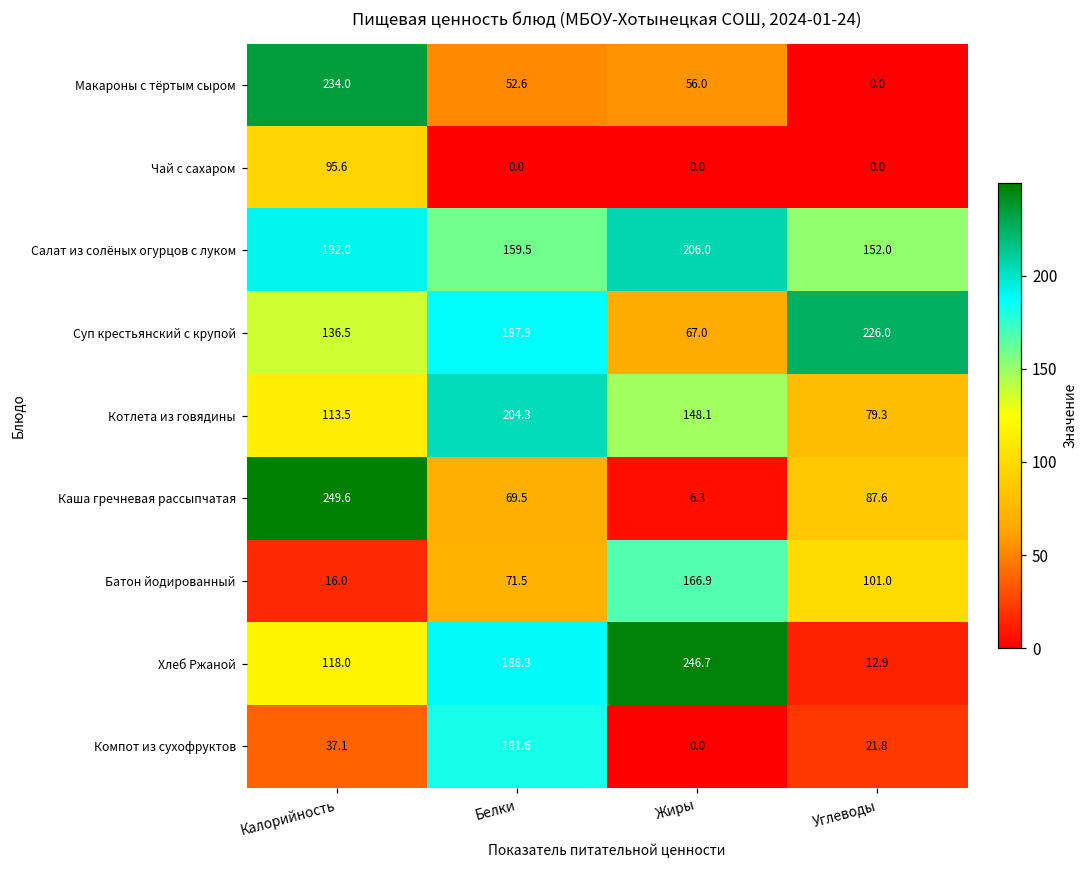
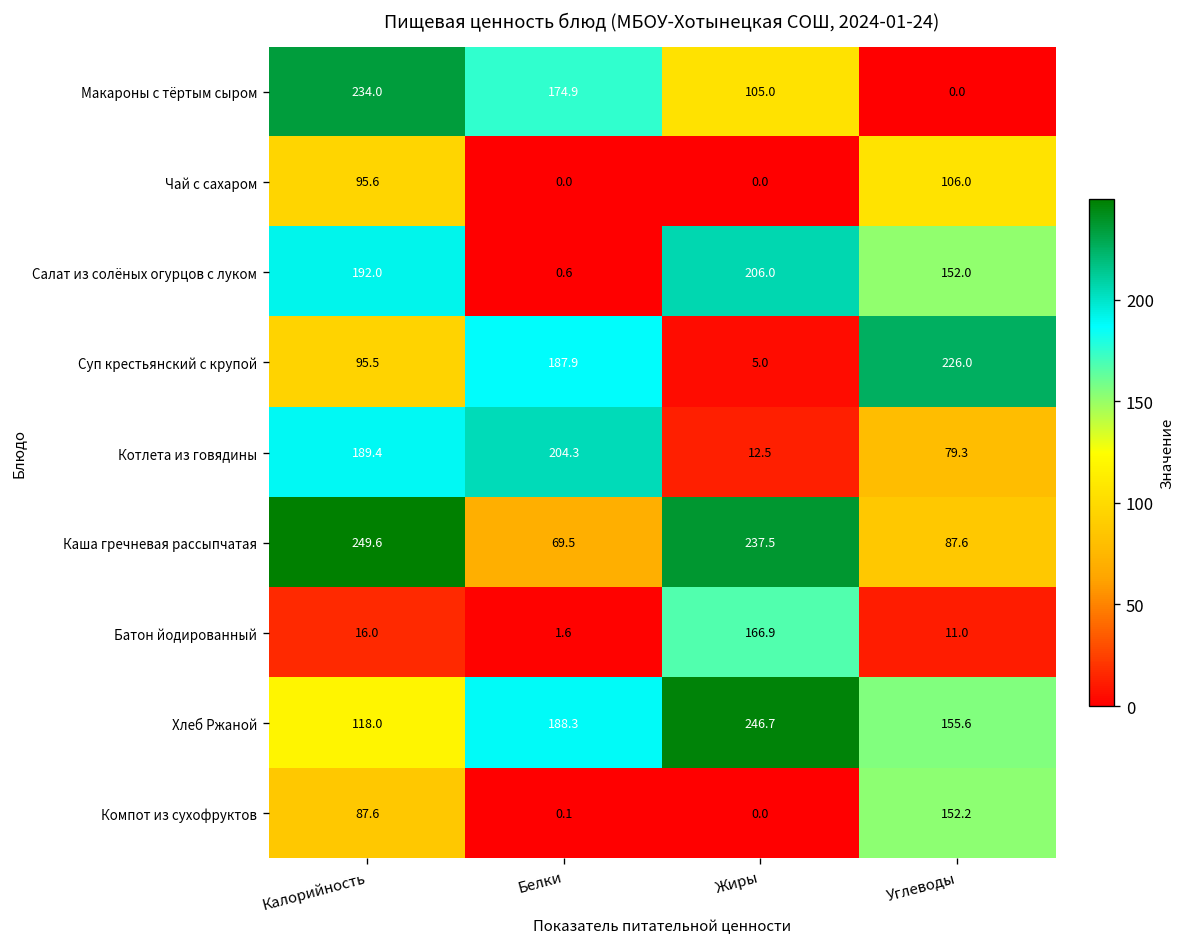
Макароны с тёртым сыром, Белки: 52.6 -> 174.9
Макароны с тёртым сыром, Жиры: 56.0 -> 105.0
Чай с сахаром, Углеводы: 0.0 -> 106.0
Салат из солёных огурцов с луком, Белки: 159.5 -> 0.6
Суп крестьянский с крупой, Калорийность: 136.5 -> 95.5
Суп крестьянский с крупой, Жиры: 67.0 -> 5.0
Котлета из говядины, Калорийность: 113.5 -> 189.4
Котлета из говядины, Жиры: 148.1 -> 12.5
Каша гречневая рассыпчатая, Жиры: 6.3 -> 237.5
Батон йодированный, Белки: 71.5 -> 1.6
Батон йодированный, Углеводы: 101.0 -> 11.0
Хлеб Ржаной, Углеводы: 12.9 -> 155.6
Компот из сухофруктов, Калорийность: 37.1 -> 87.6
Компот из сухофруктов, Белки: 181.6 -> 0.1
Компот из сухофруктов, Углеводы: 21.8 -> 152.2
